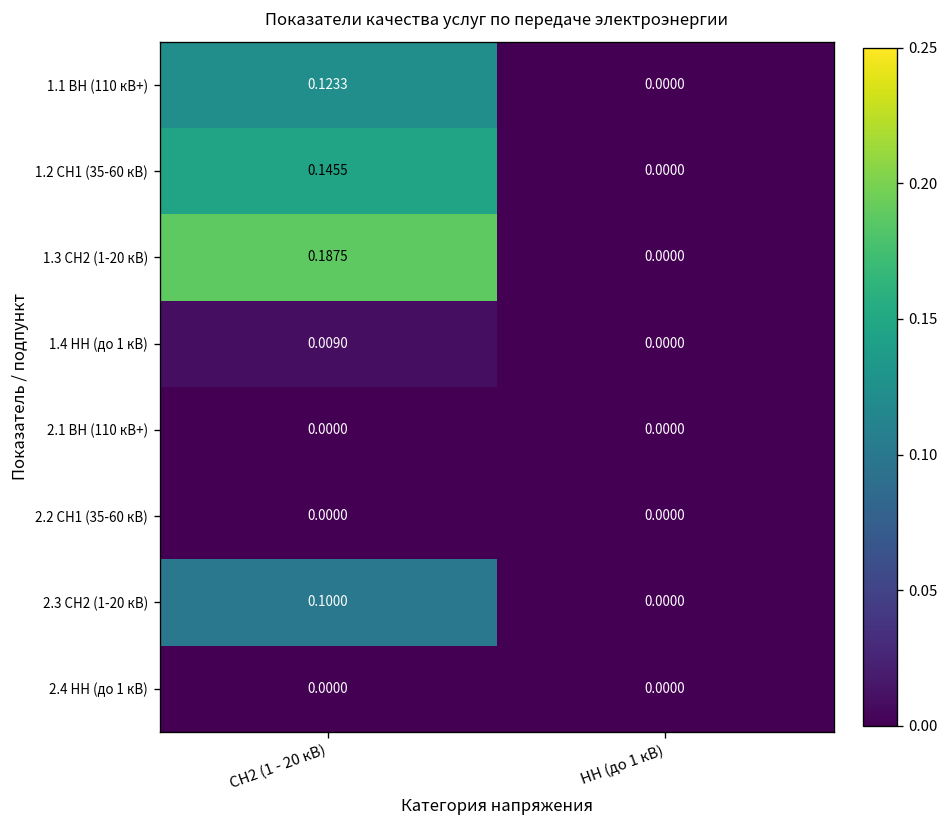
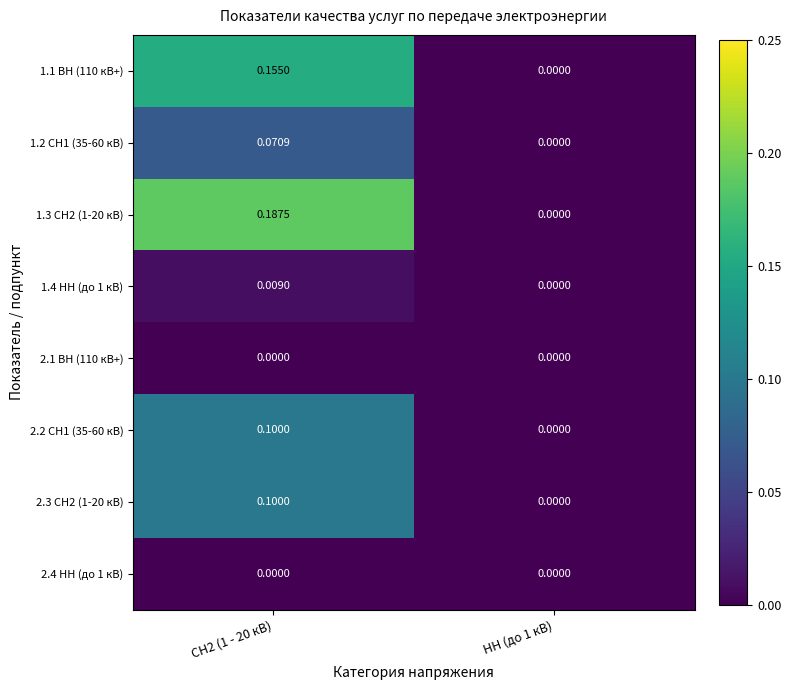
1.1 ВН (110 кВ+), СН2 (1 - 20 кВ): 0.1233 -> 0.1550
1.2 СН1 (35-60 кВ), СН2 (1 - 20 кВ): 0.1455 -> 0.0709
2.2 СН1 (35-60 кВ), СН2 (1 - 20 кВ): 0.0000 -> 0.1000
